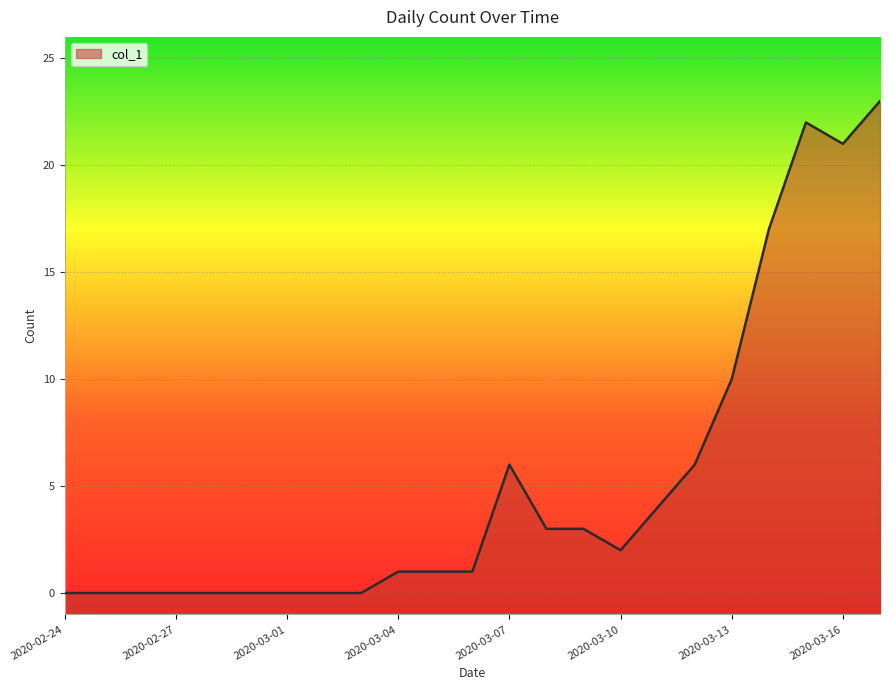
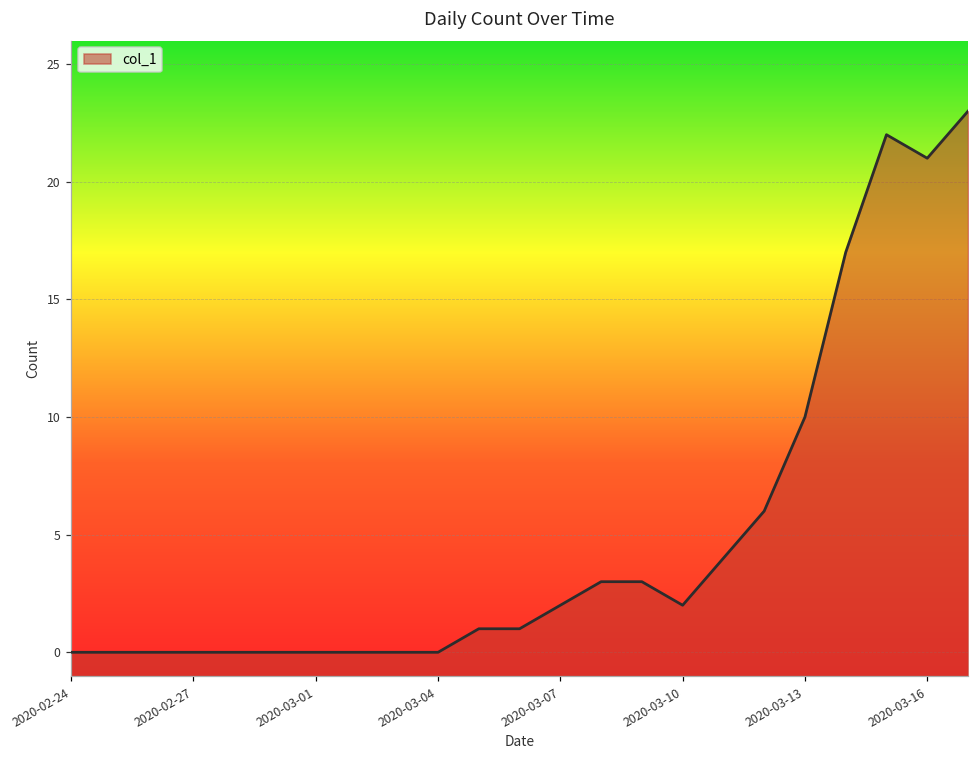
2020-03-04: 1 -> 0
2020-03-07: 6 -> 2
